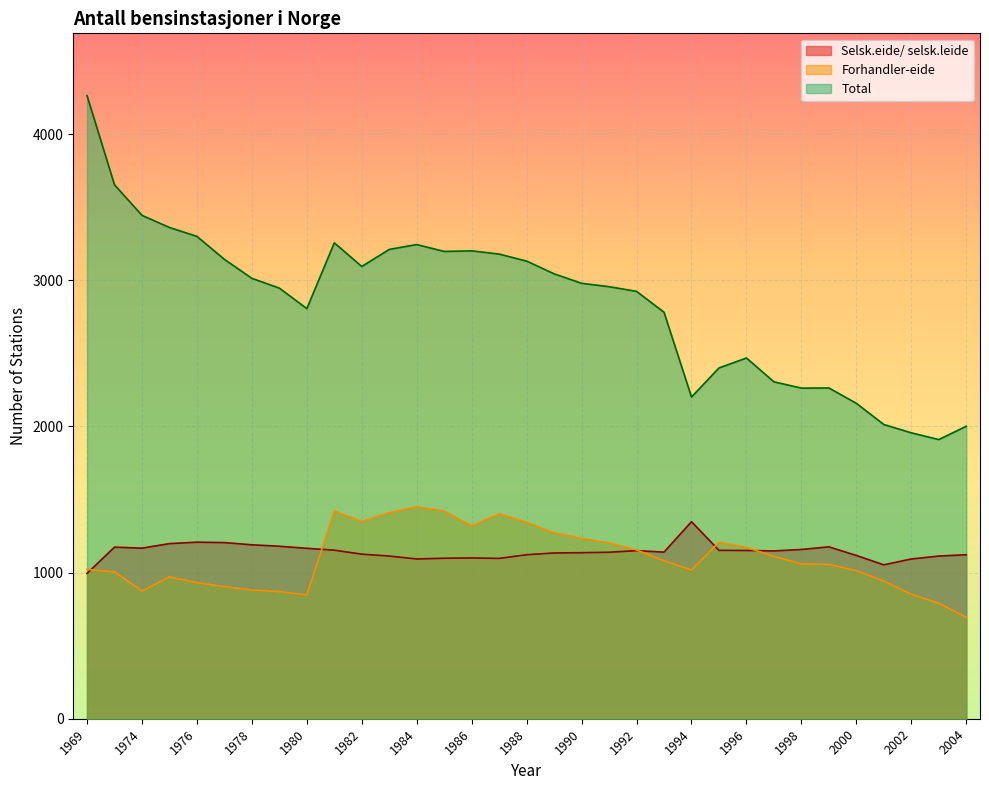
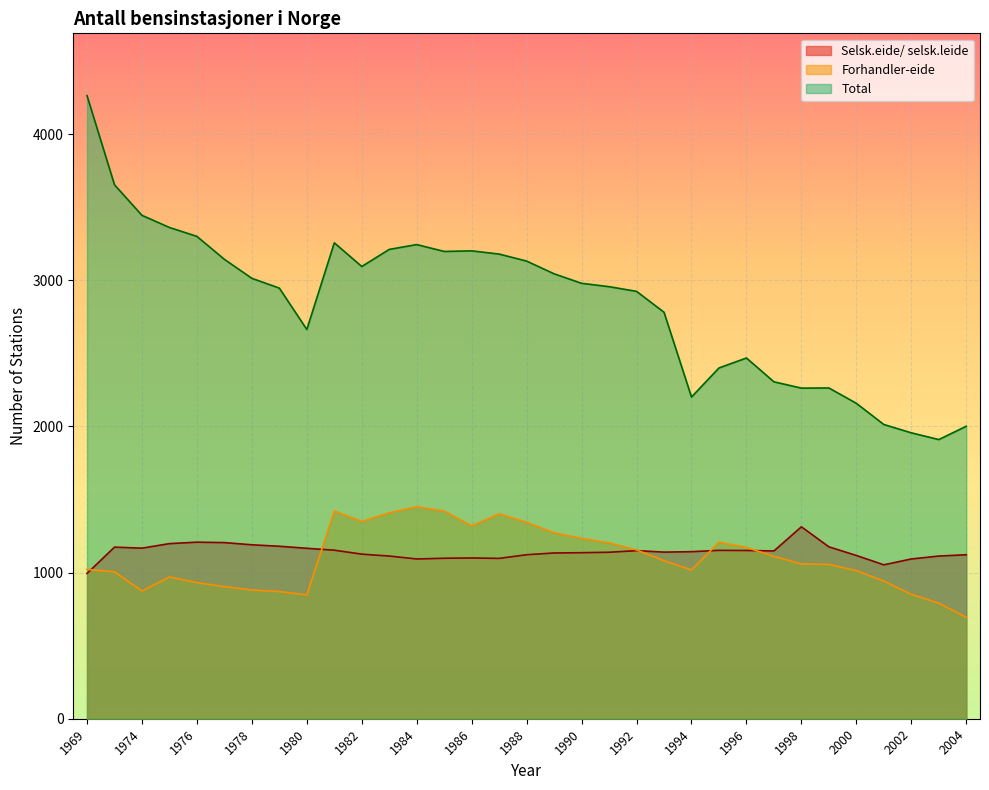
Total, 1980: 2810 -> 2660
Selsk.eide/ selsk.leide, 1994: 1350 -> 1140
Selsk.eide/ selsk.leide, 1998: 1160 -> 1310
